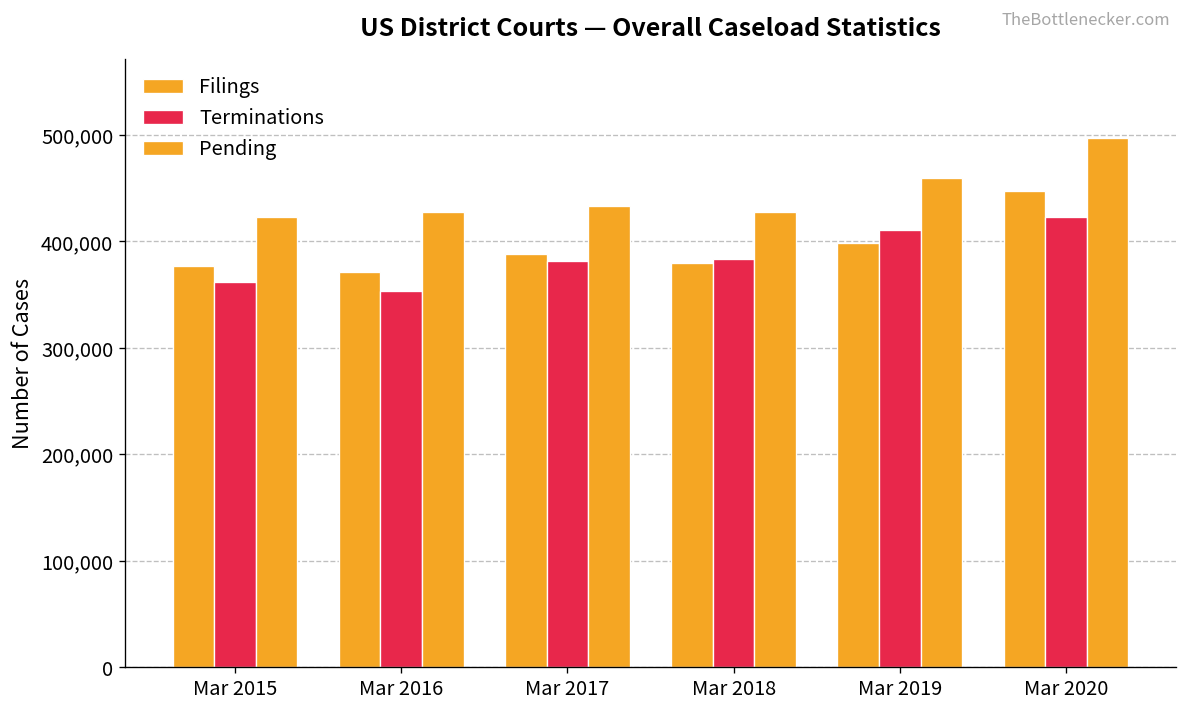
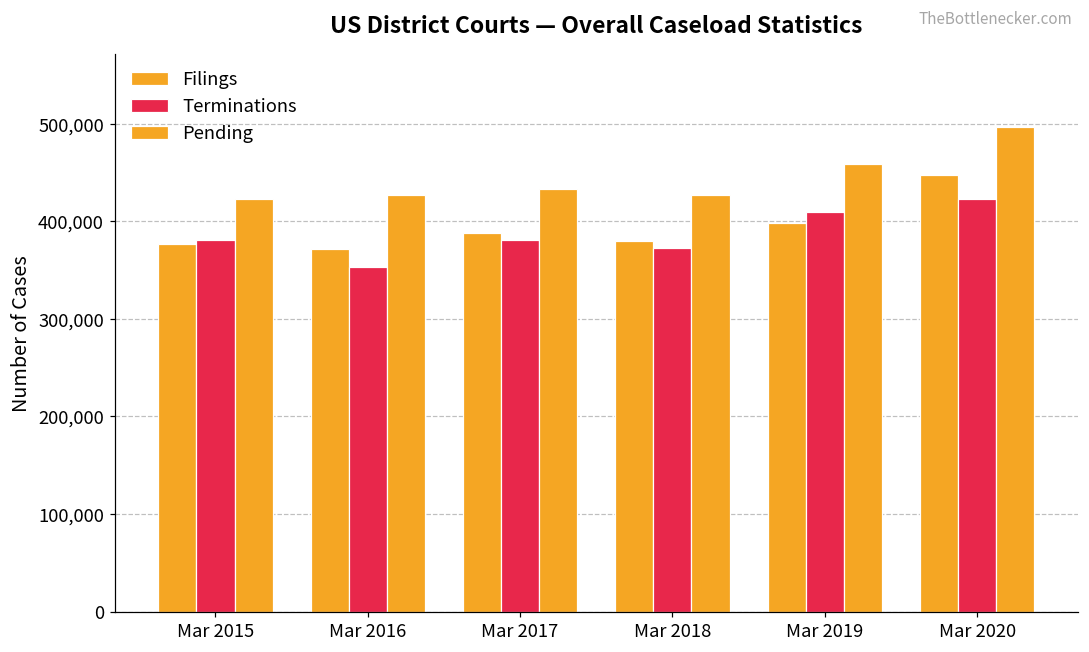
Terminations, Mar 2015: 360,000 -> 380,000
Terminations, Mar 2018: 380,000 -> 370,000
